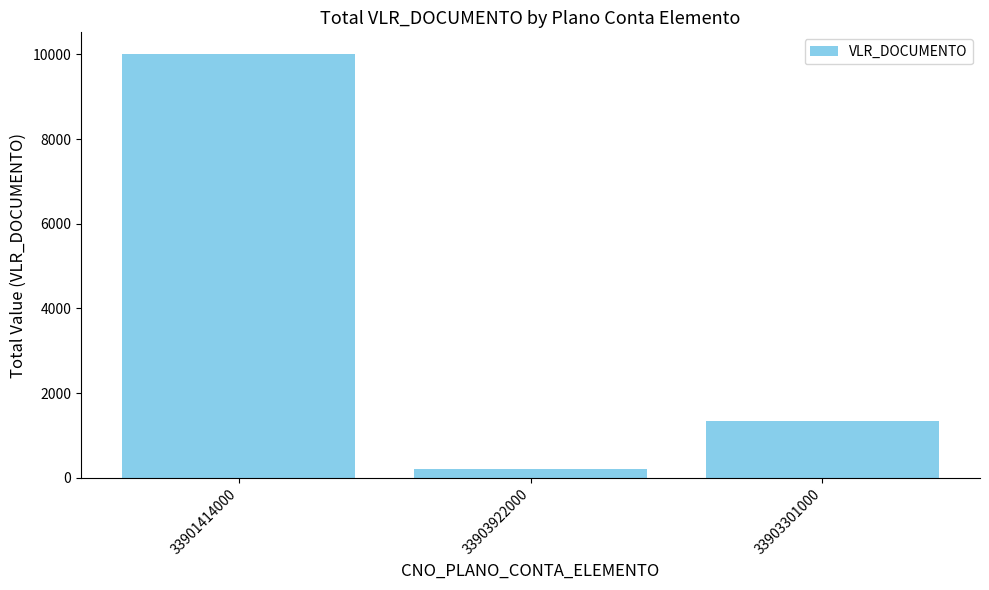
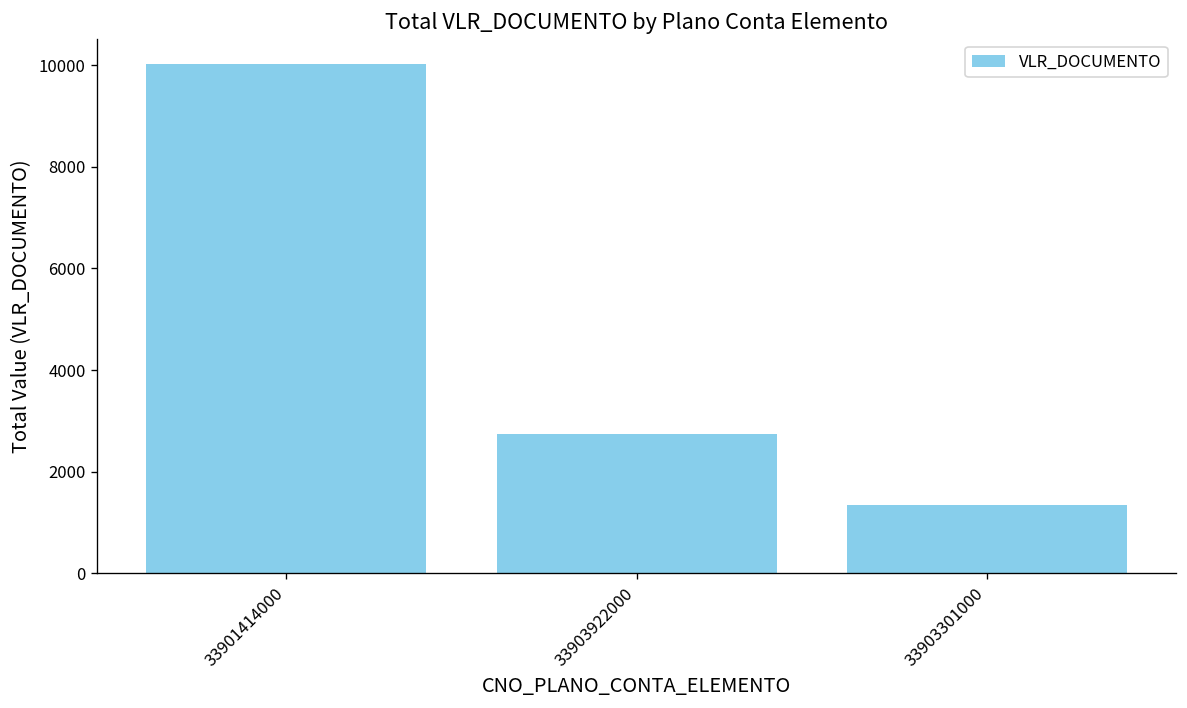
33903922000: 200 -> 2800
